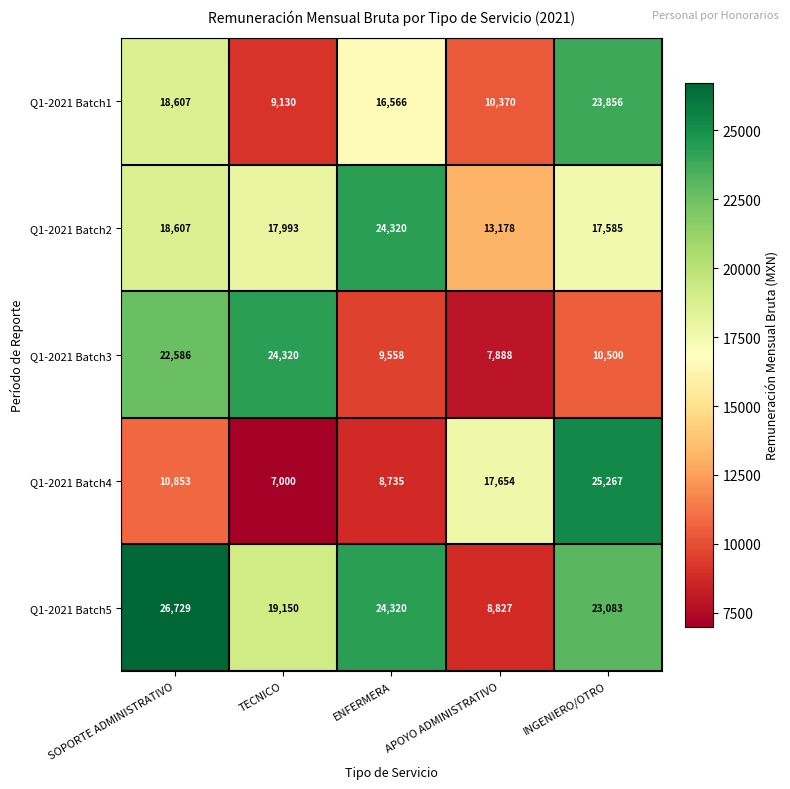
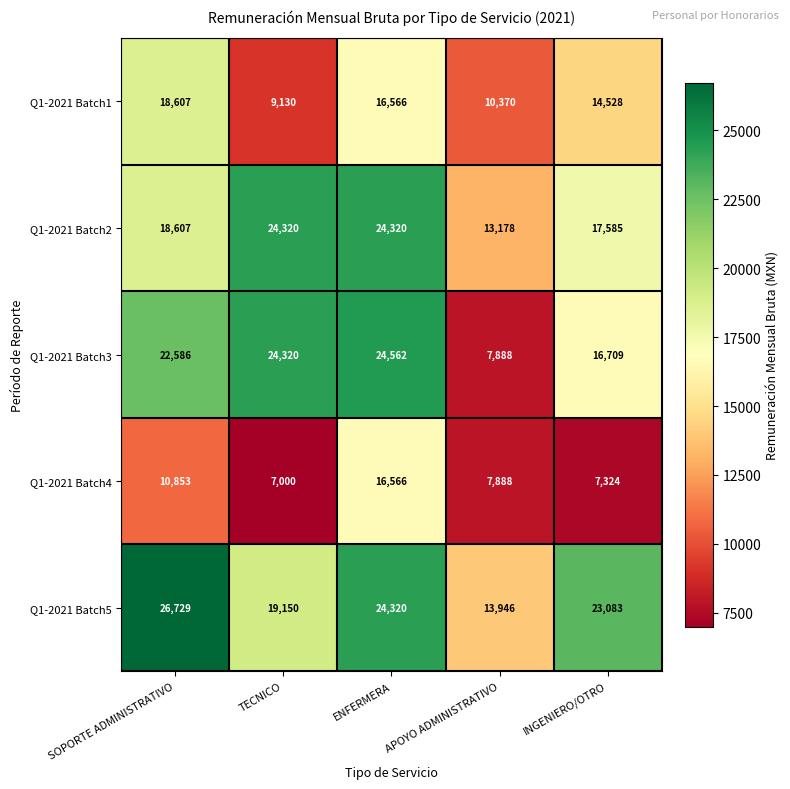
Q1-2021 Batch1, INGENIERO/OTRO: 23,856 -> 14,528
Q1-2021 Batch2, TECNICO: 17,993 -> 24,320
Q1-2021 Batch3, ENFERMERA: 9,558 -> 24,562
Q1-2021 Batch3, INGENIERO/OTRO: 10,500 -> 16,709
Q1-2021 Batch4, ENFERMERA: 8,735 -> 16,566
Q1-2021 Batch4, APOYO ADMINISTRATIVO: 17,654 -> 7,888
Q1-2021 Batch4, INGENIERO/OTRO: 25,267 -> 7,324
Q1-2021 Batch5, APOYO ADMINISTRATIVO: 8,827 -> 13,946
